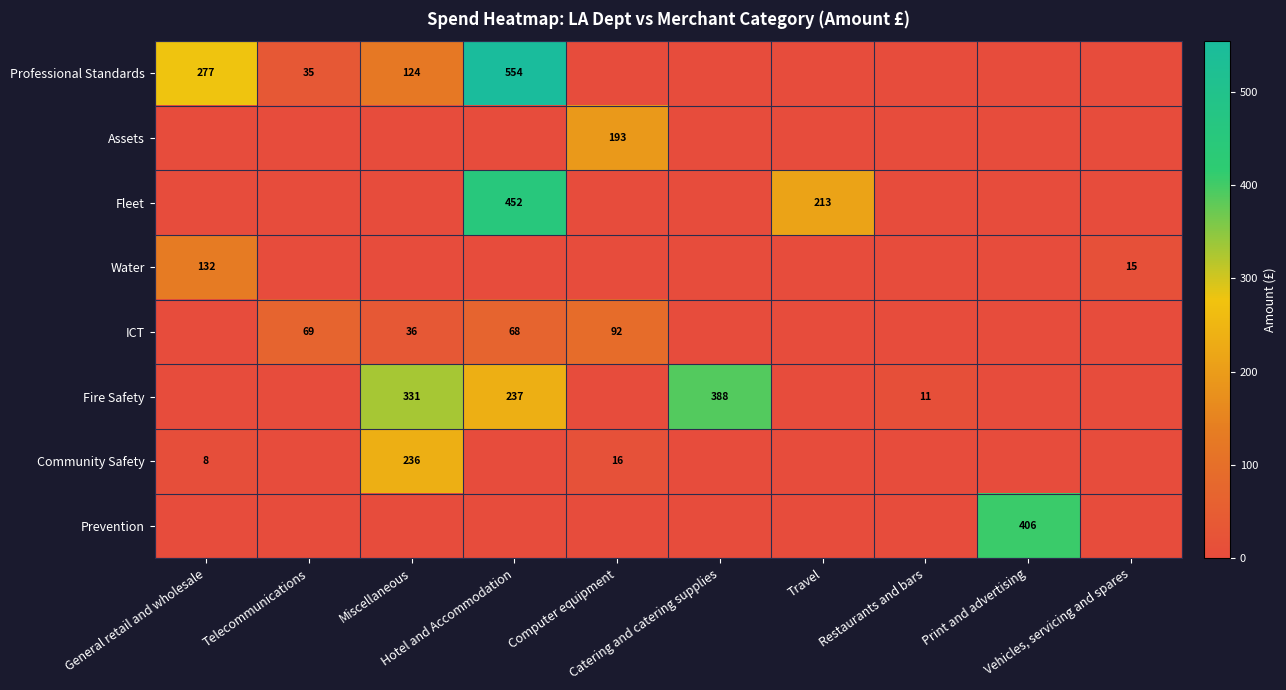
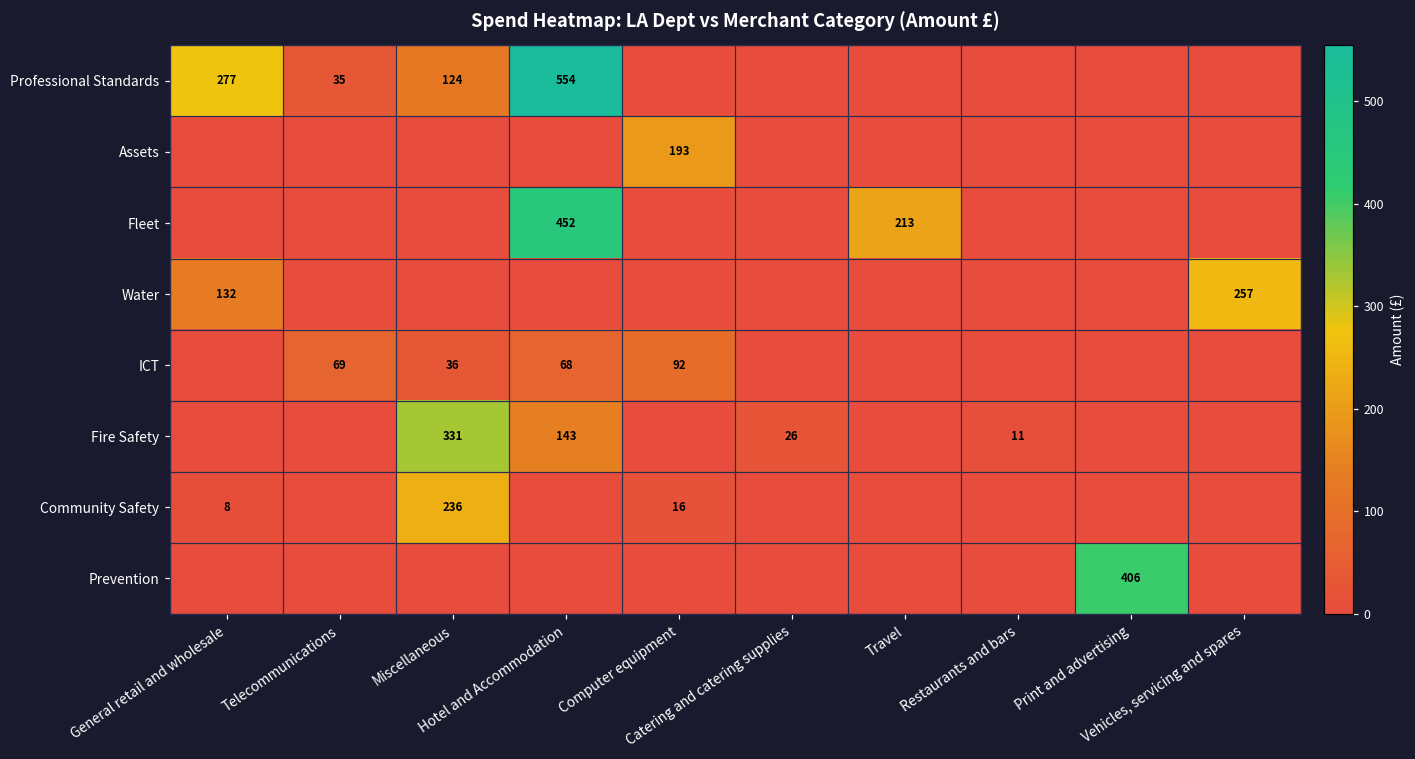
Water, Vehicles, servicing and spares: 15 -> 257
Fire Safety, Hotel and Accommodation: 237 -> 143
Fire Safety, Catering and catering supplies: 388 -> 26
